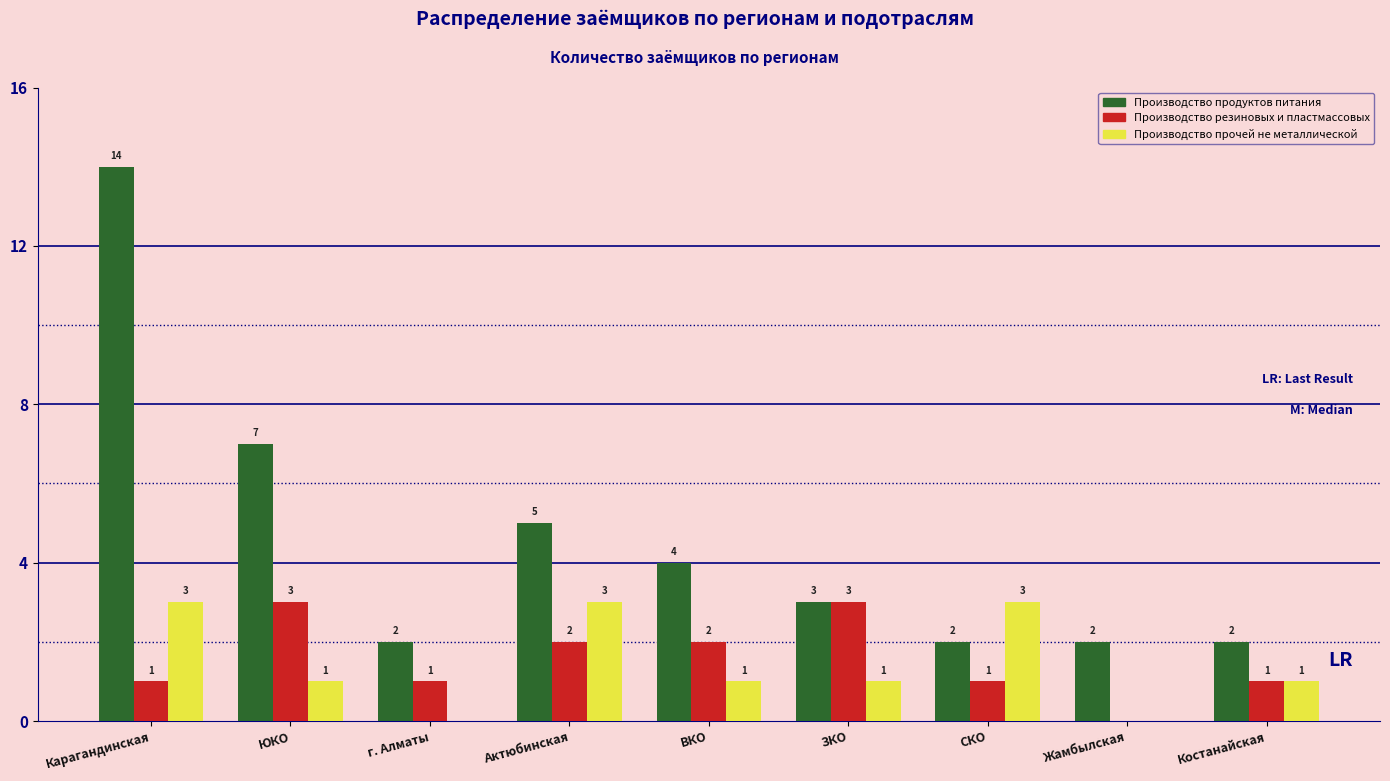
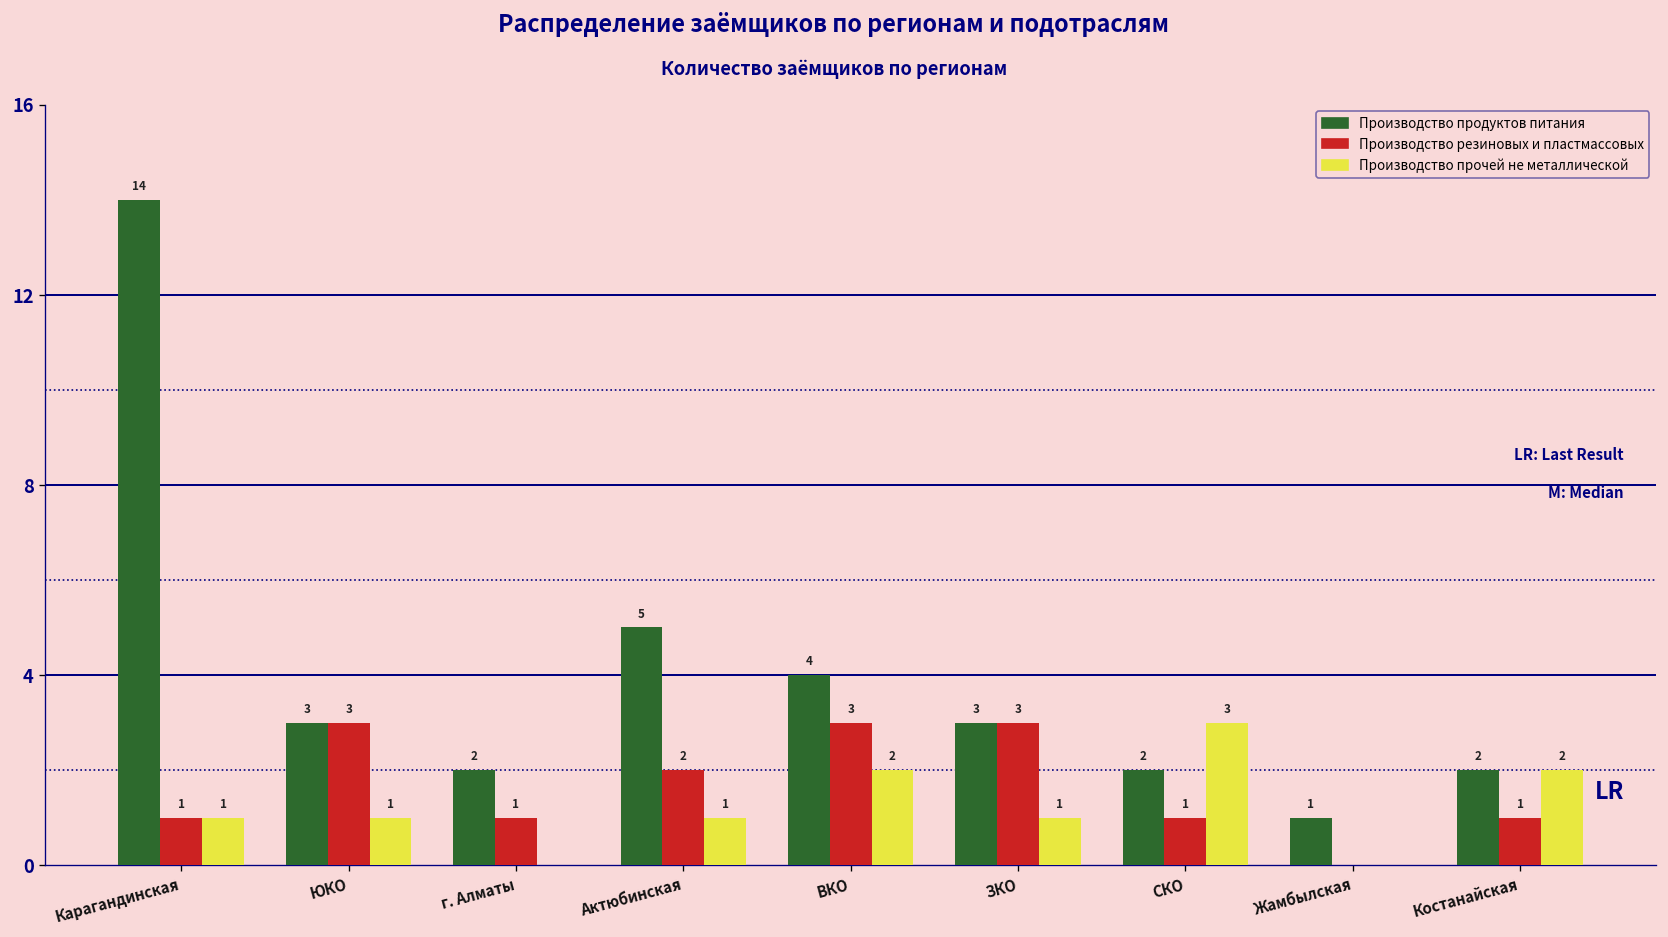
Производство прочей не металлической, Карагандинская: 3 -> 1
Производство продуктов питания, ЮКО: 7 -> 3
Производство прочей не металлической, Актюбинская: 3 -> 1
Производство резиновых и пластмассовых, ВКО: 2 -> 3
Производство прочей не металлической, ВКО: 1 -> 2
Производство продуктов питания, Жамбылская: 2 -> 1
Производство прочей не металлической, Костанайская: 1 -> 2
